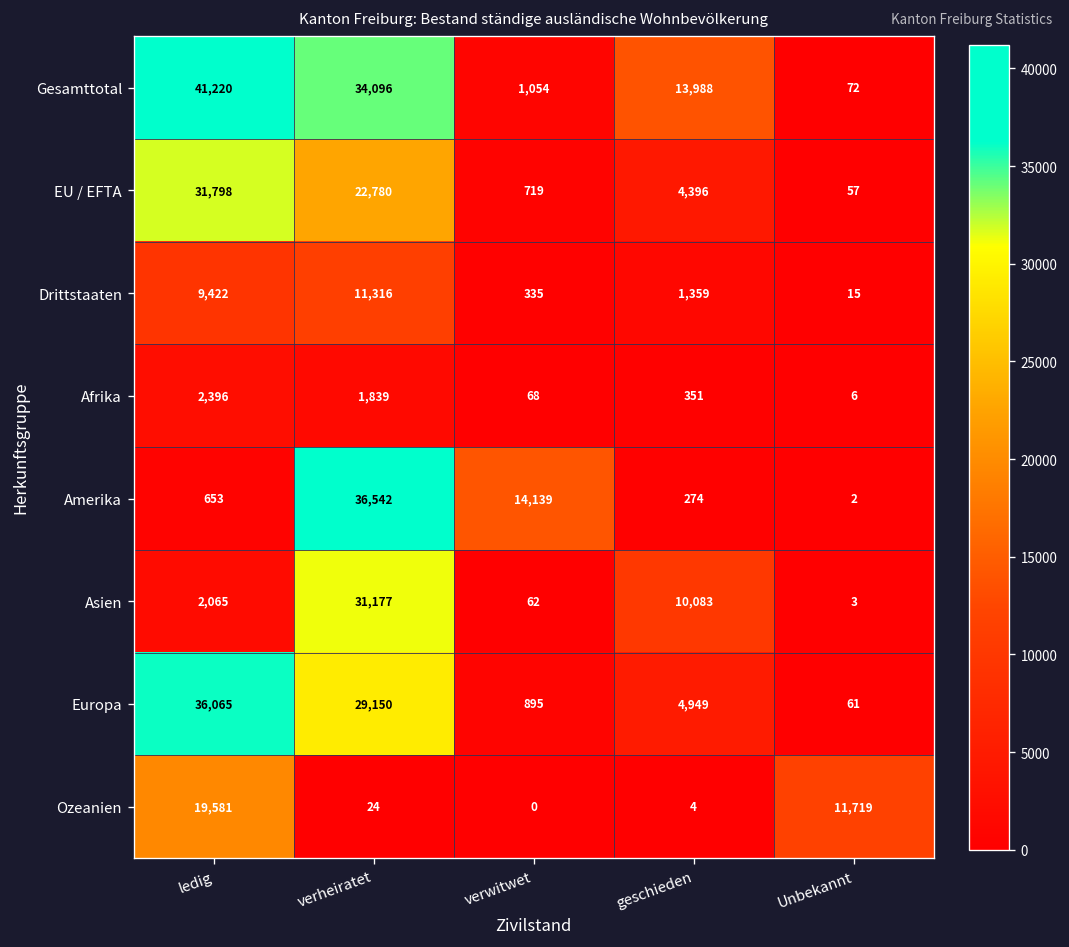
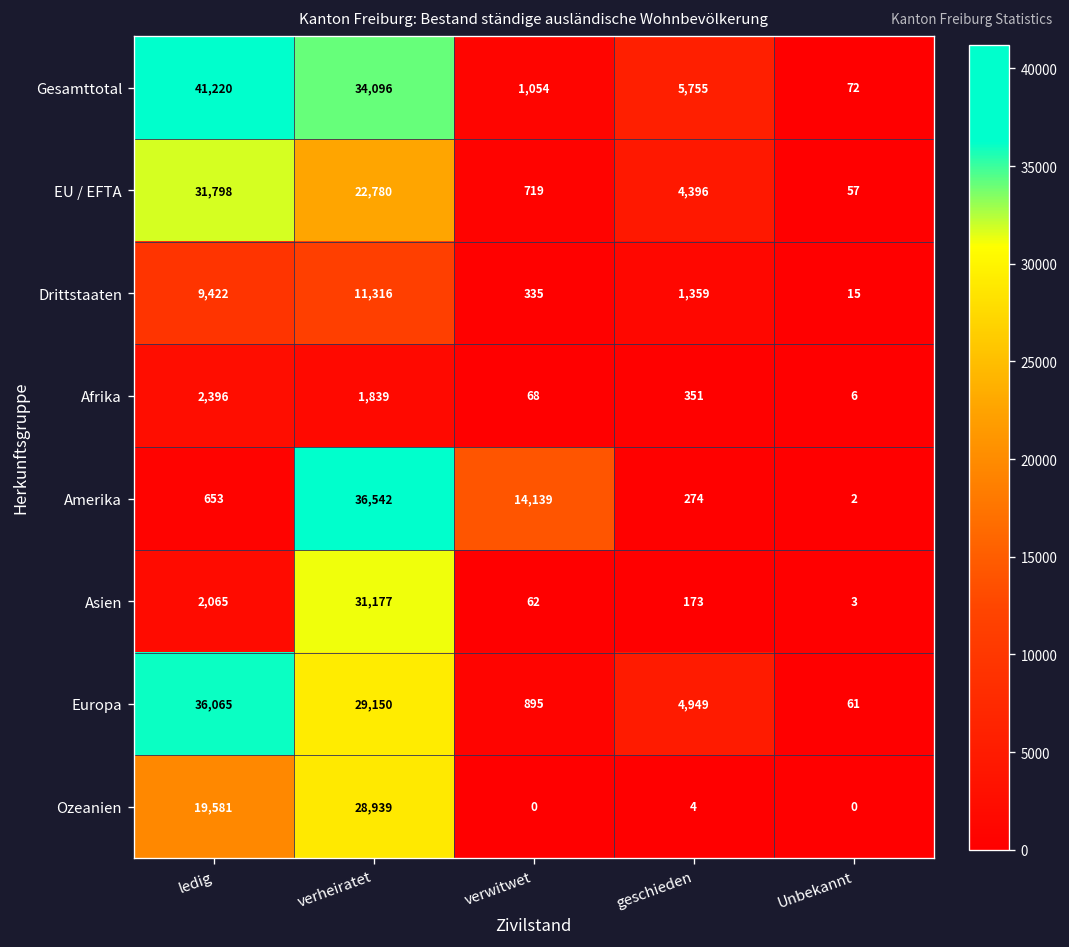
Gesamttotal, geschieden: 13,988 -> 5,755
Asien, geschieden: 10,083 -> 173
Ozeanien, verheiratet: 24 -> 28,939
Ozeanien, Unbekannt: 11,719 -> 0
